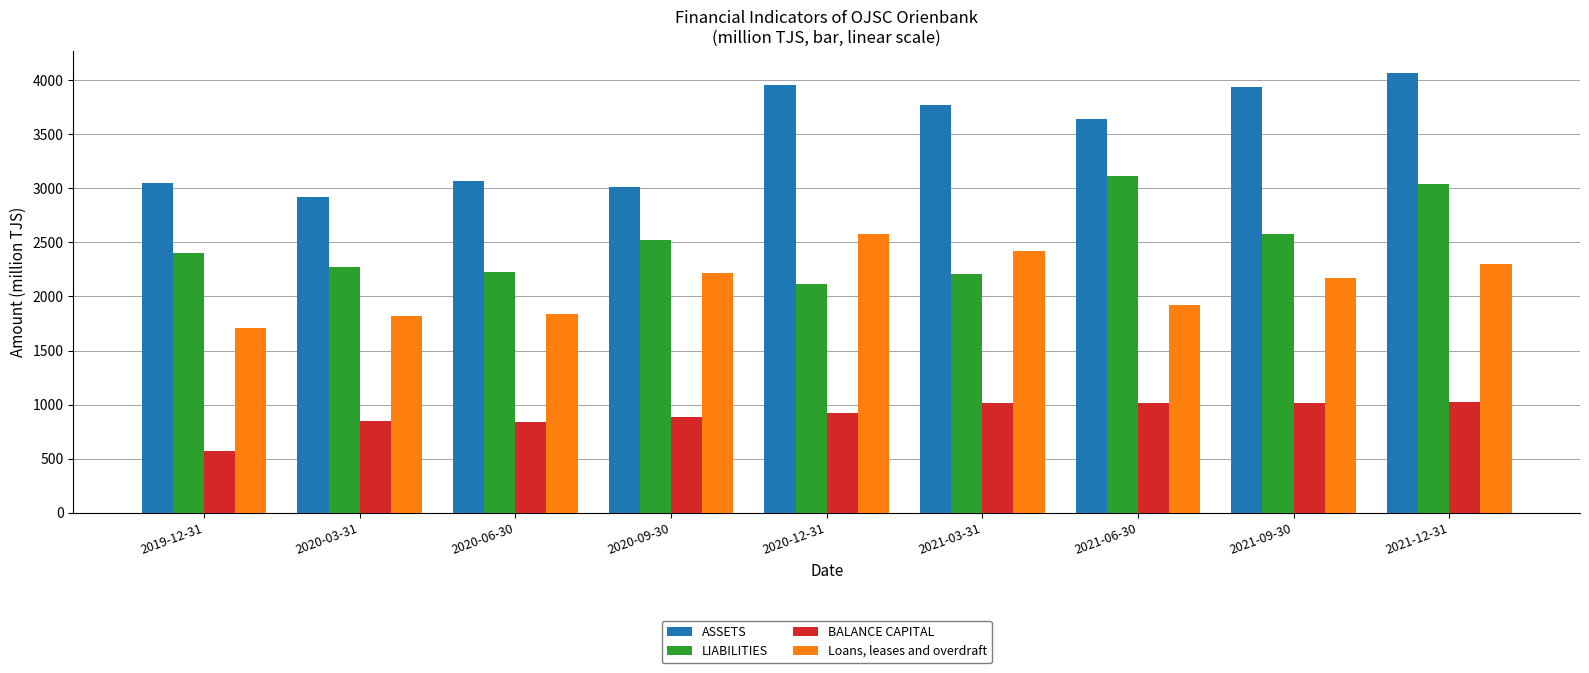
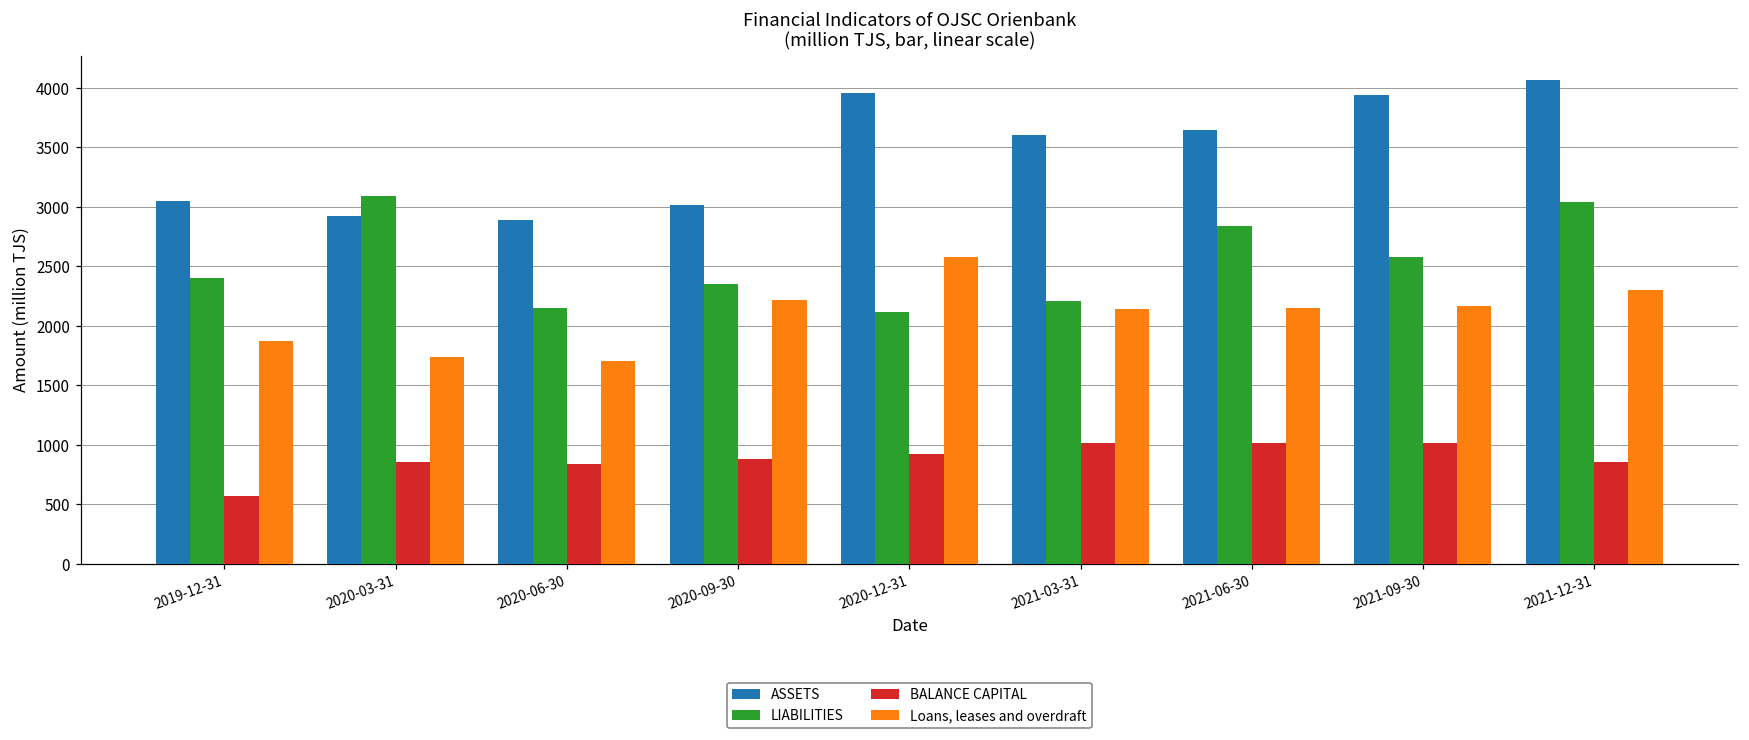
Loans, leases and overdraft, 2019-12-31: 1710 -> 1870
LIABILITIES, 2020-03-31: 2270 -> 3090
Loans, leases and overdraft, 2020-03-31: 1820 -> 1740
ASSETS, 2020-06-30: 3070 -> 2890
LIABILITIES, 2020-06-30: 2230 -> 2150
Loans, leases and overdraft, 2020-06-30: 1830 -> 1710
LIABILITIES, 2020-09-30: 2520 -> 2350
ASSETS, 2021-03-31: 3770 -> 3600
Loans, leases and overdraft, 2021-03-31: 2420 -> 2140
LIABILITIES, 2021-06-30: 3110 -> 2840
Loans, leases and overdraft, 2021-06-30: 1920 -> 2150
BALANCE CAPITAL, 2021-12-31: 1030 -> 850
